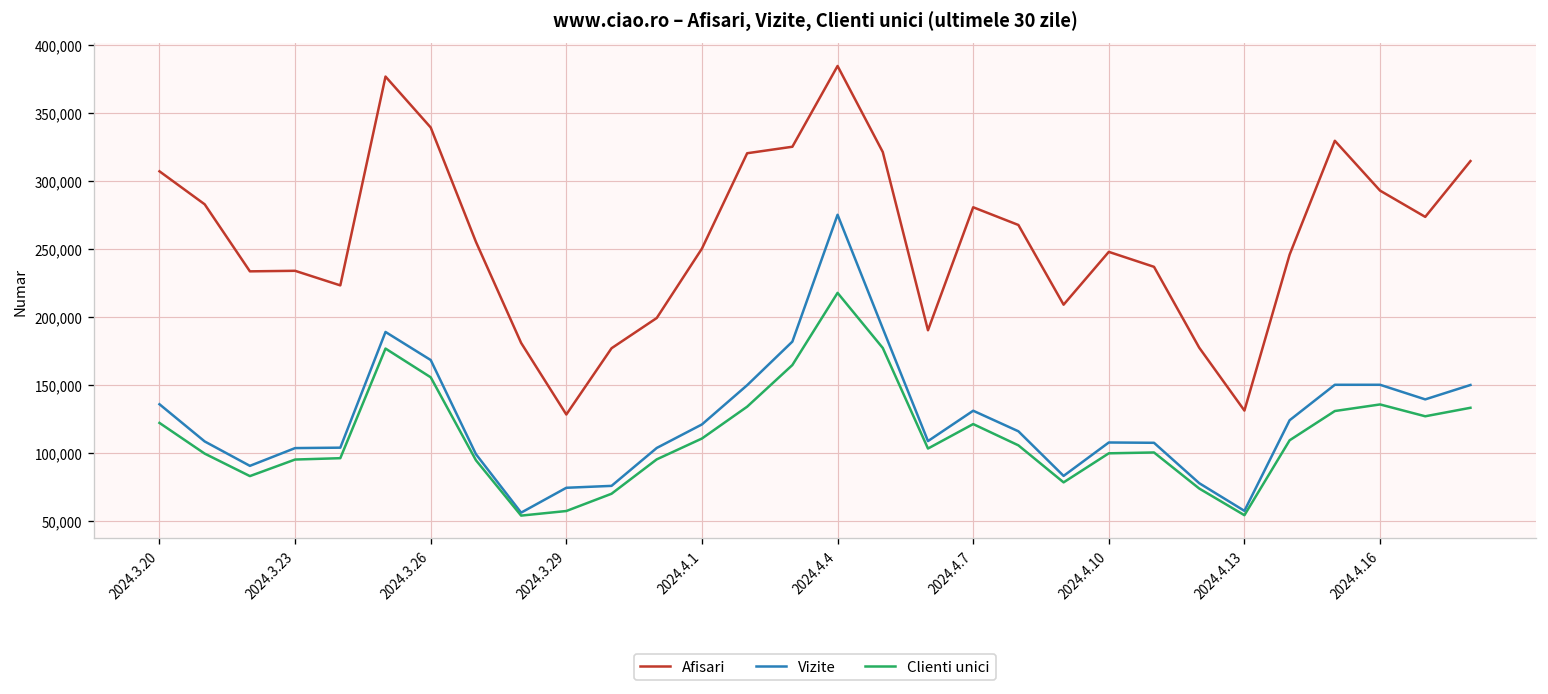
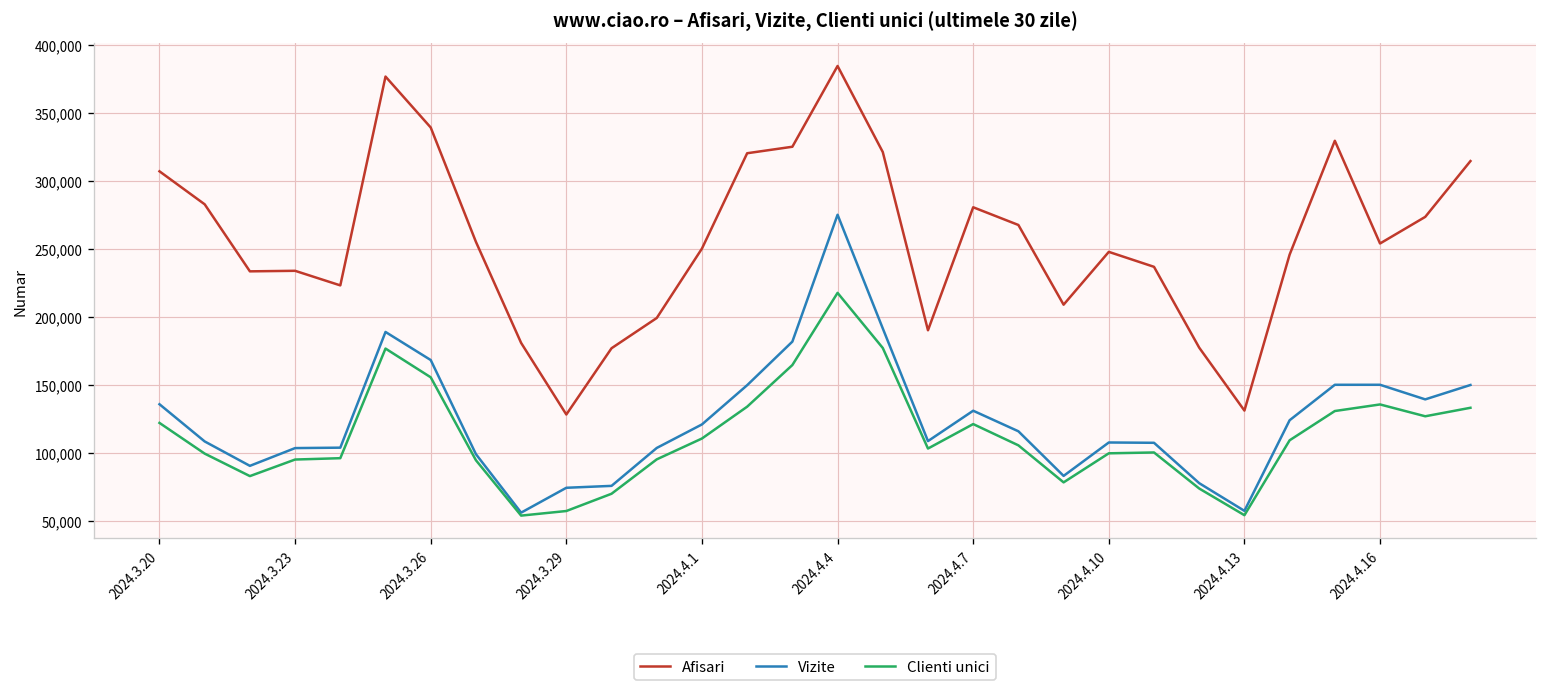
Afisari, 2024.4.16: 293,000 -> 254,000
